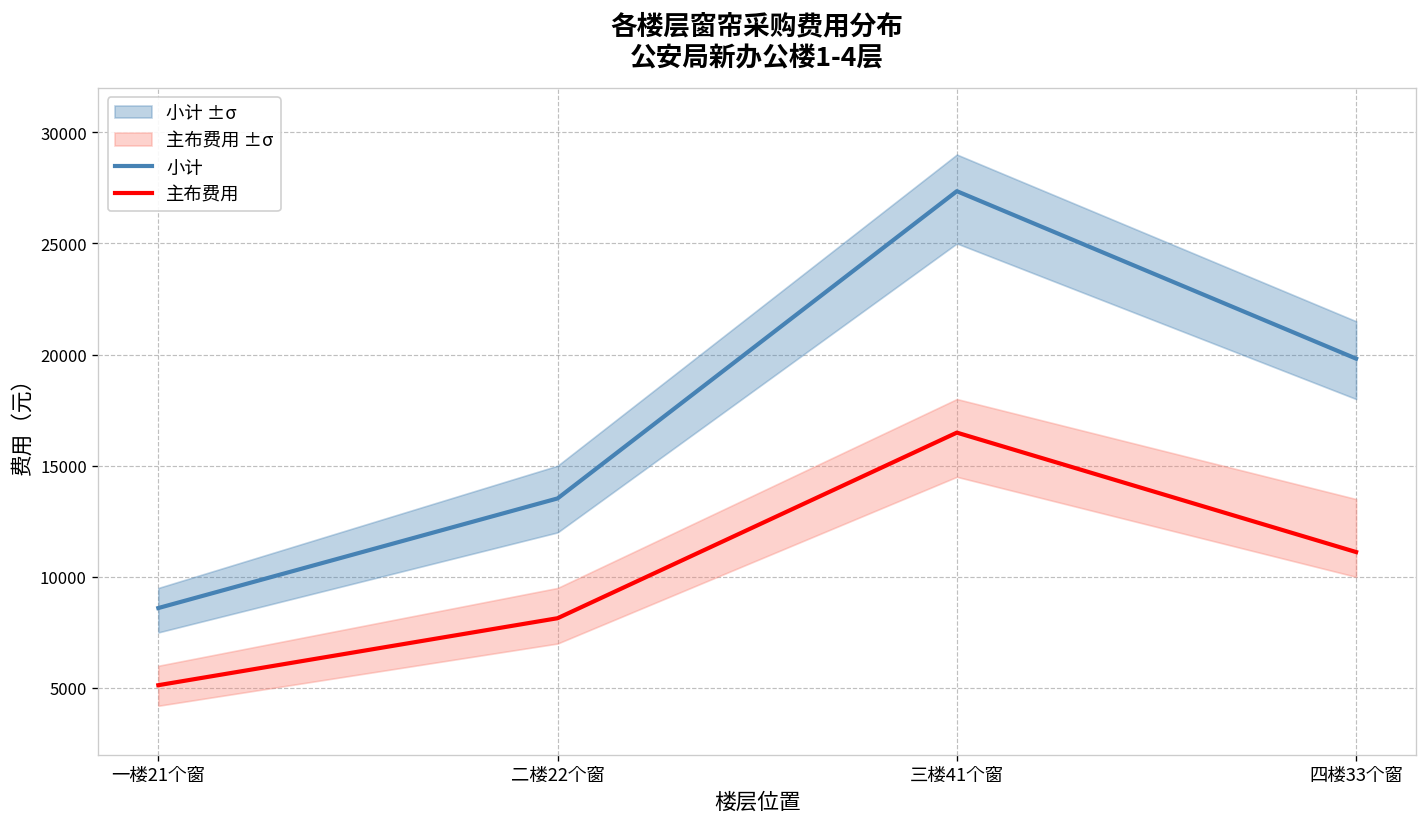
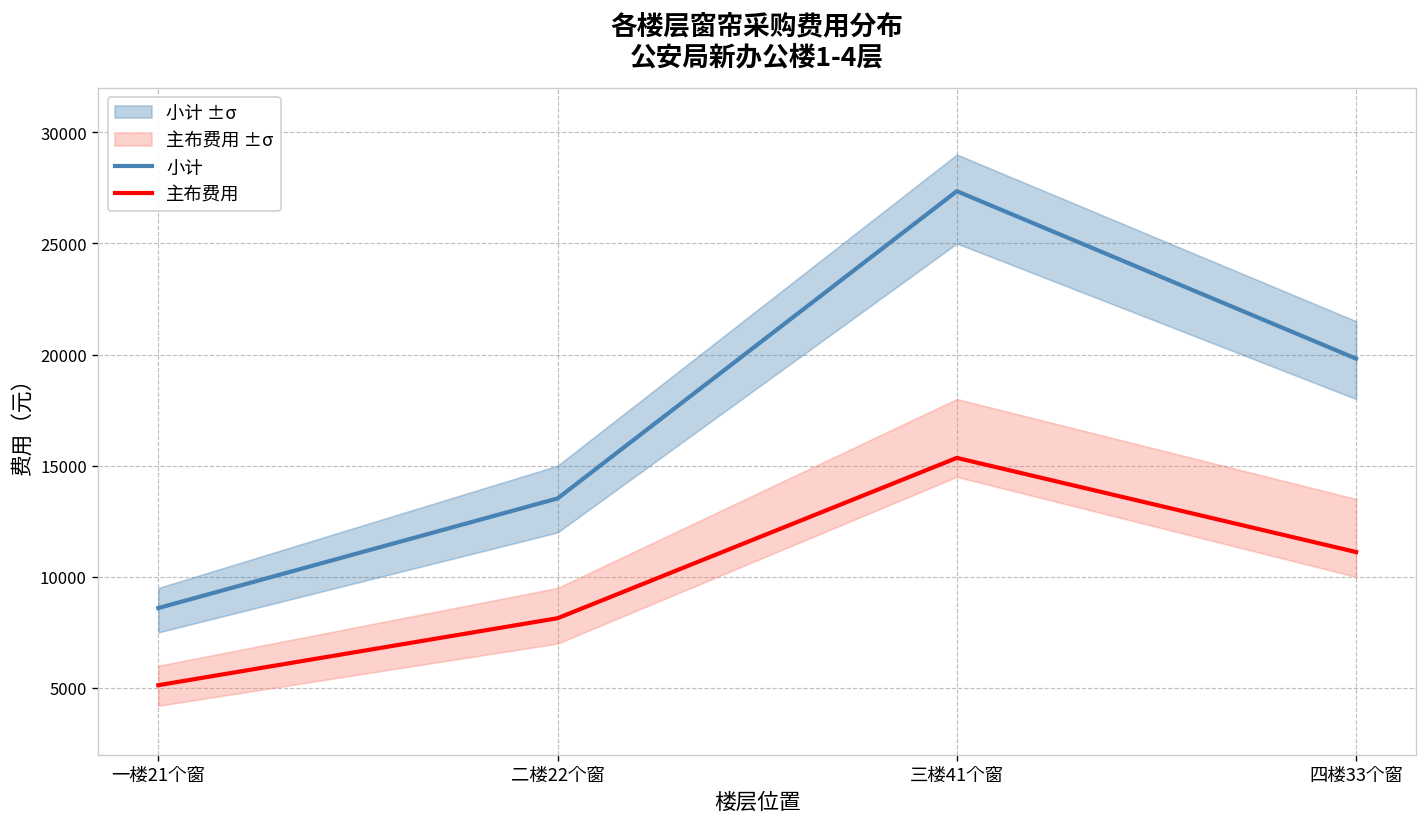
主布费用, 三楼41个窗: 16500 -> 15400
